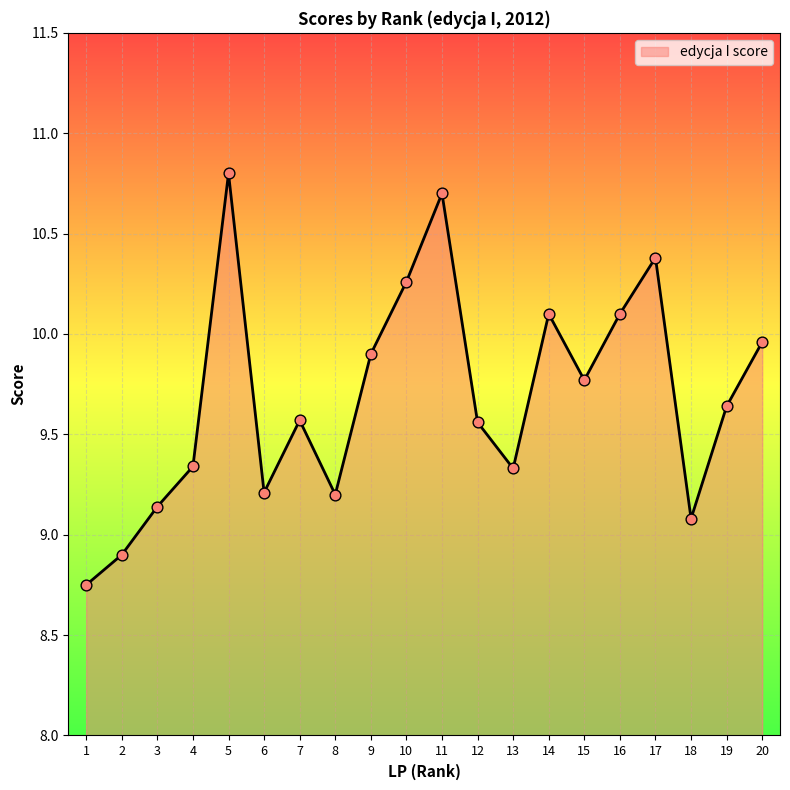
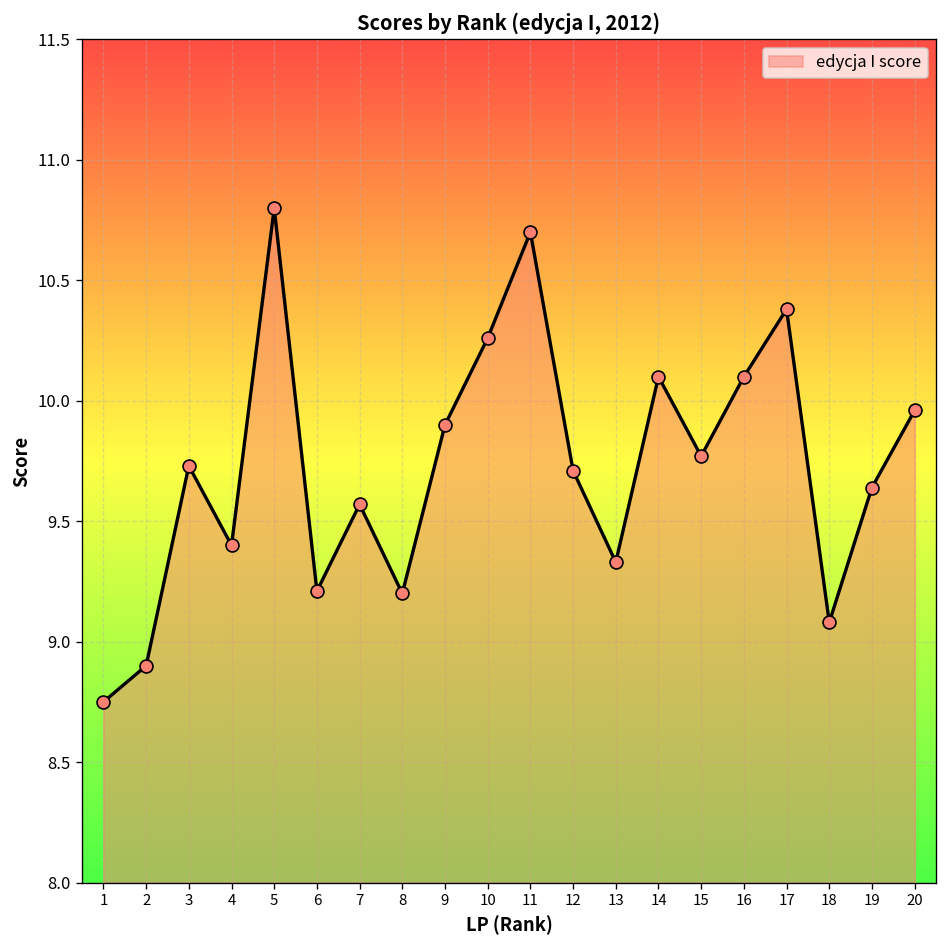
3: 9.14 -> 9.73
4: 9.34 -> 9.40
12: 9.56 -> 9.71
